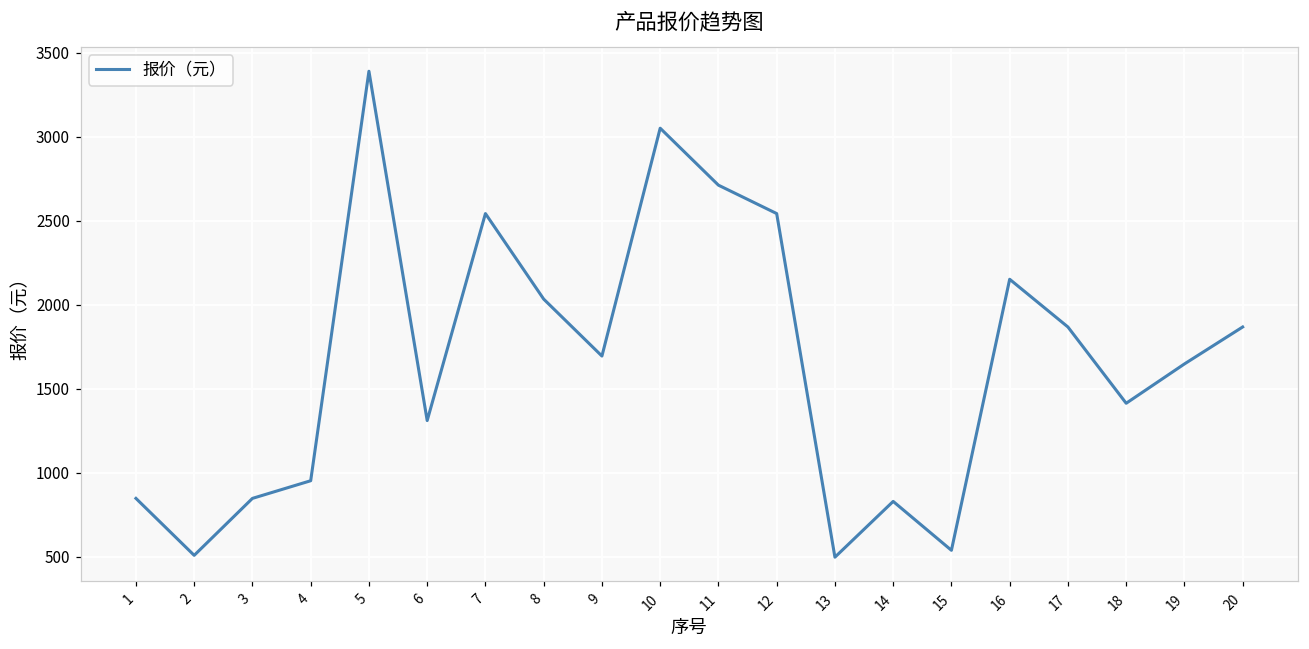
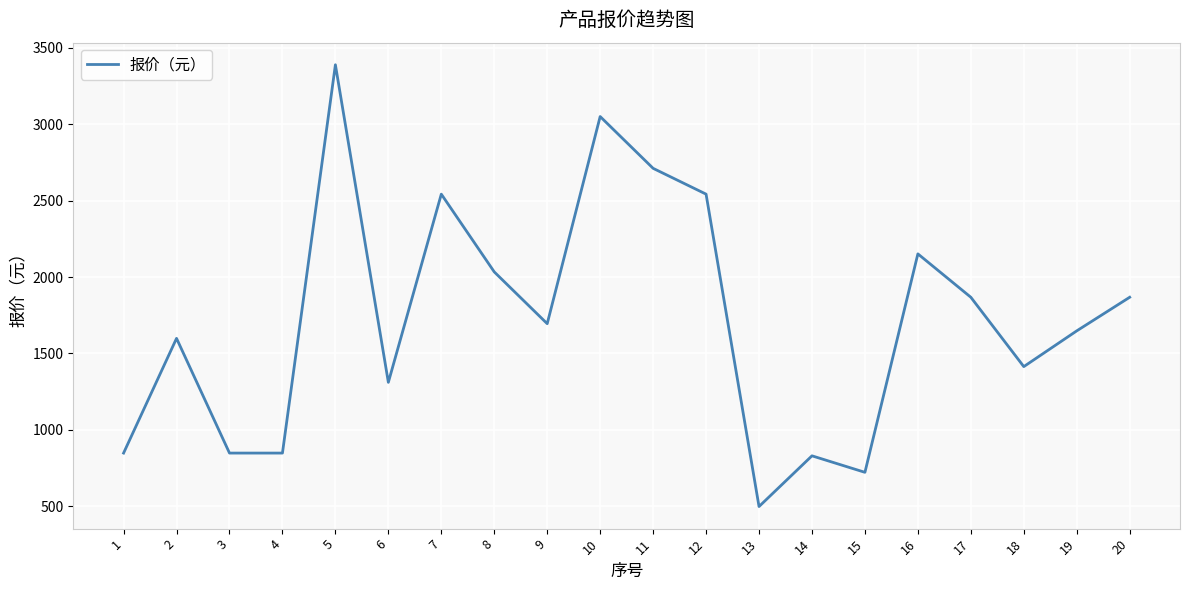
2: 510 -> 1600
4: 950 -> 850
15: 540 -> 720
